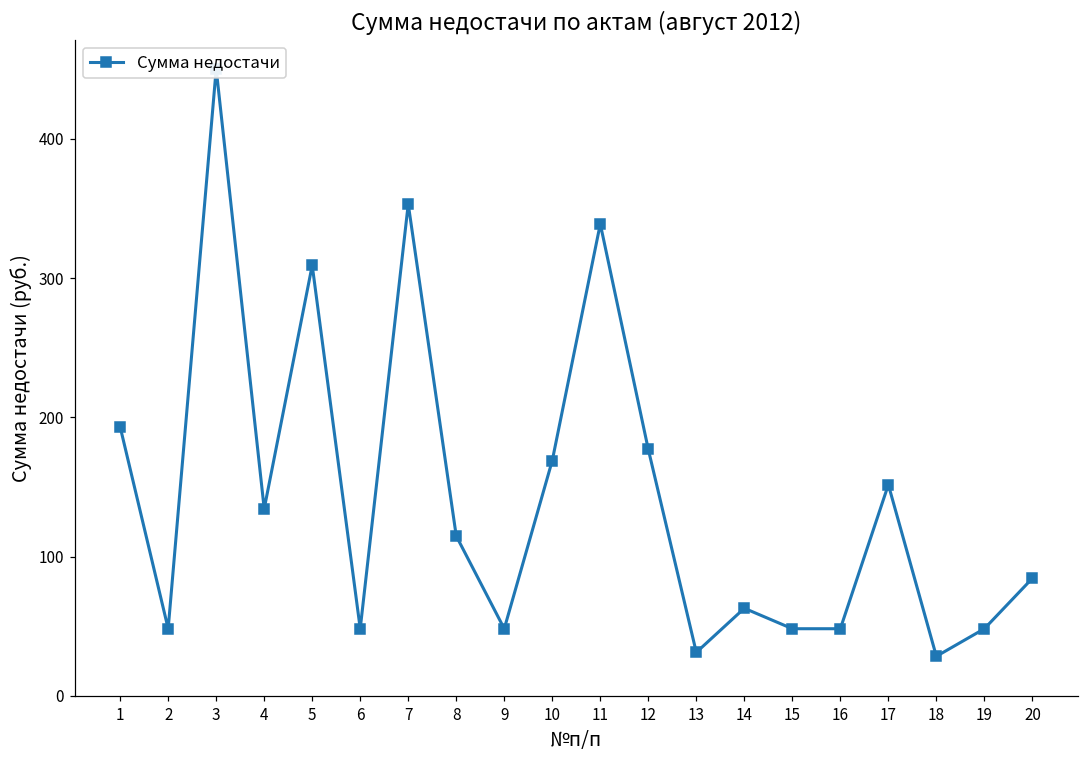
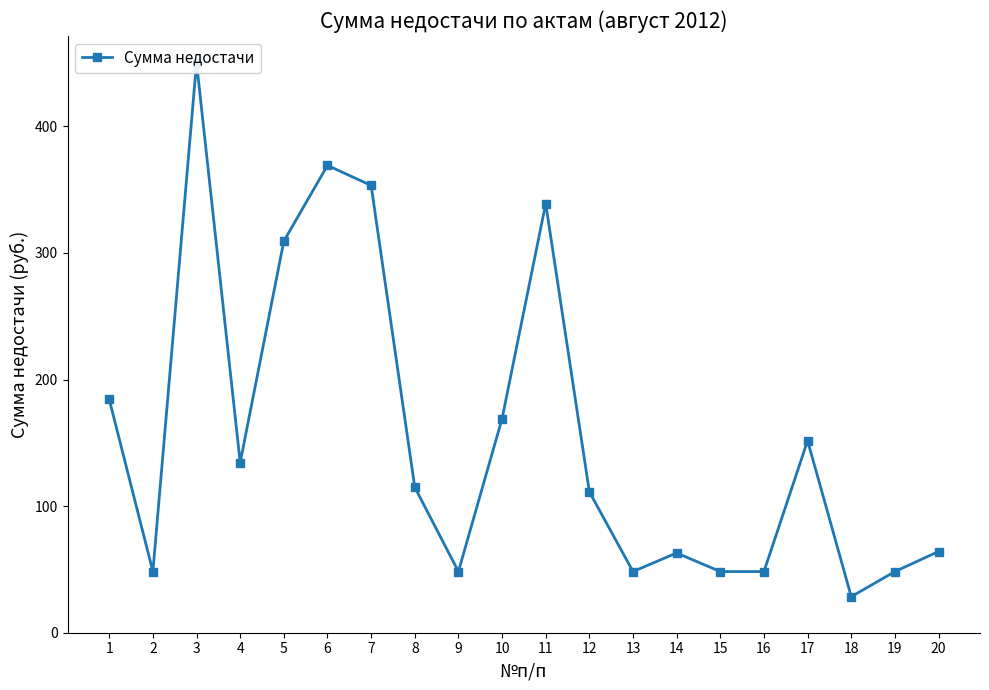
1: 193 -> 184
6: 48 -> 369
12: 177 -> 111
13: 31 -> 48
20: 85 -> 64
